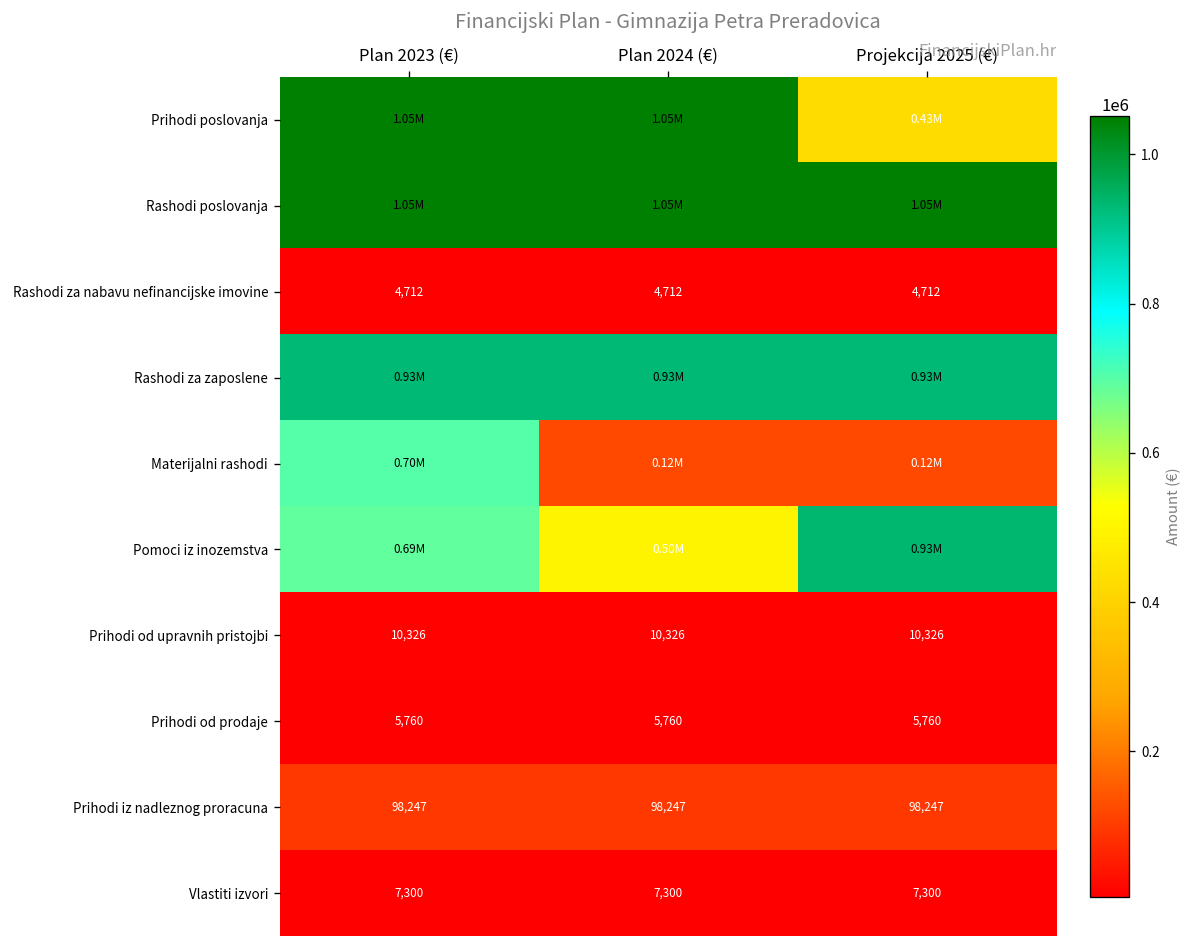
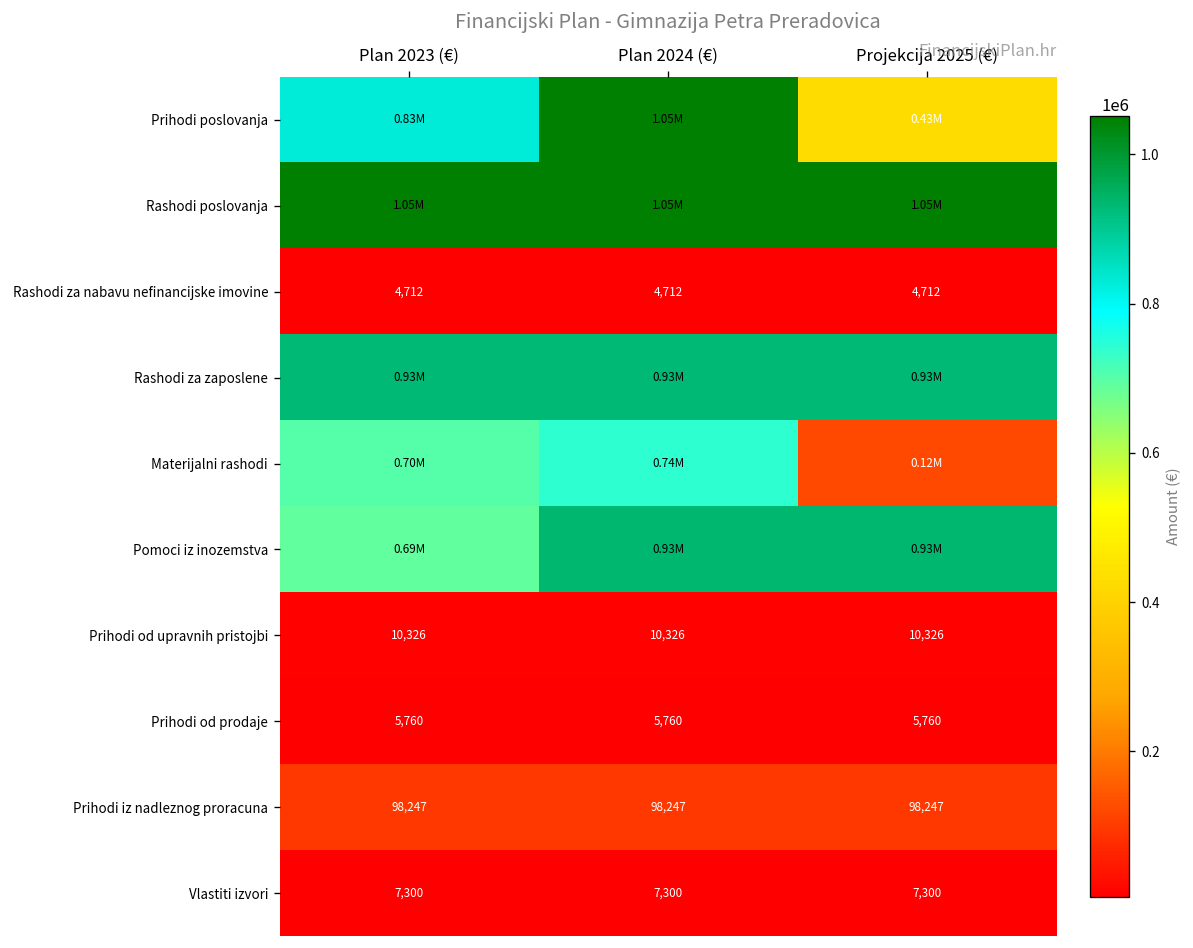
Prihodi poslovanja, Plan 2023 (€): 1.05M -> 0.83M
Materijalni rashodi, Plan 2024 (€): 0.12M -> 0.74M
Pomoci iz inozemstva, Plan 2024 (€): 0.50M -> 0.93M
